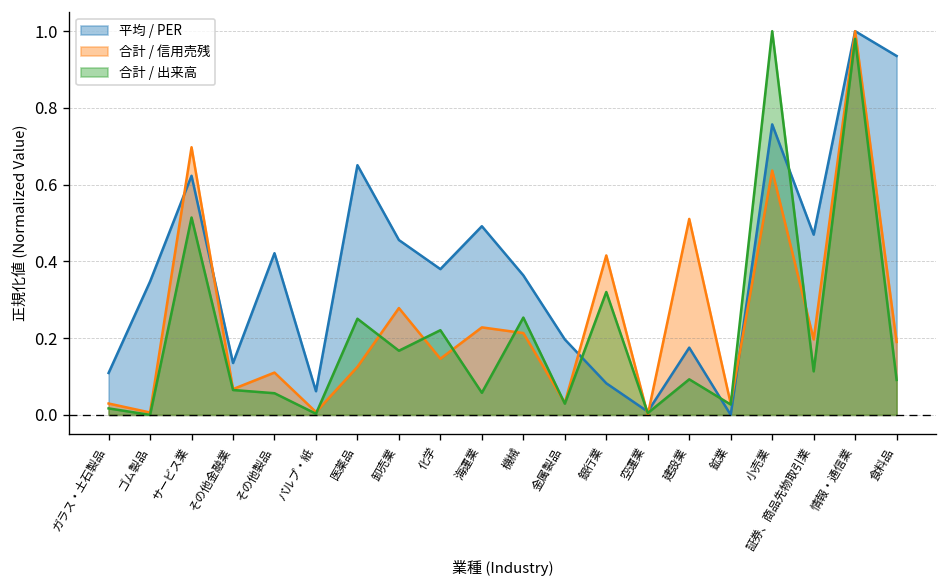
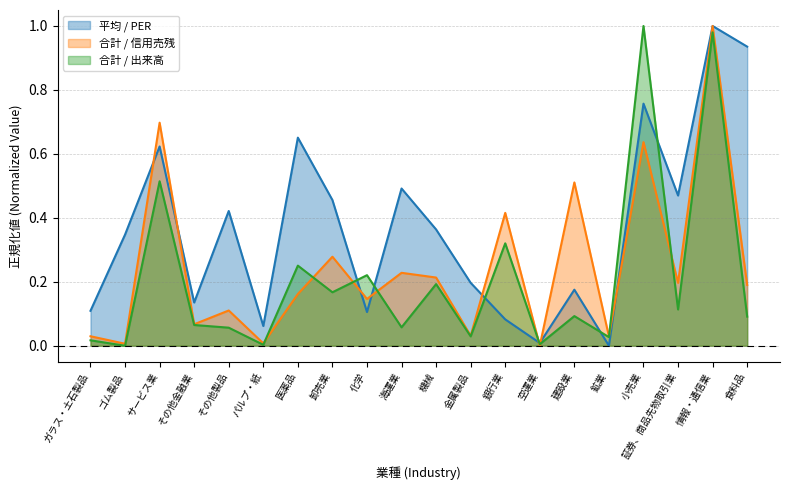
合計 / 信用売残, 医薬品: 0.13 -> 0.16
平均 / PER, 化学: 0.38 -> 0.11
合計 / 出来高, 機械: 0.25 -> 0.19
